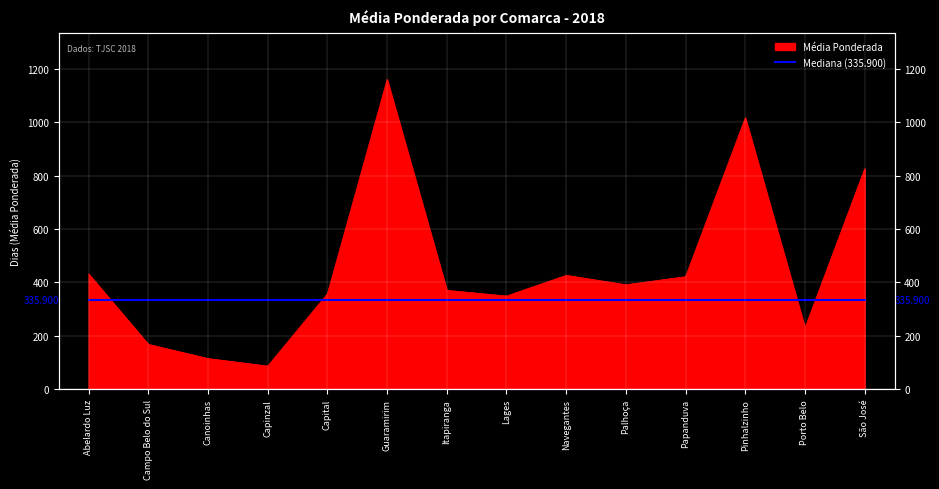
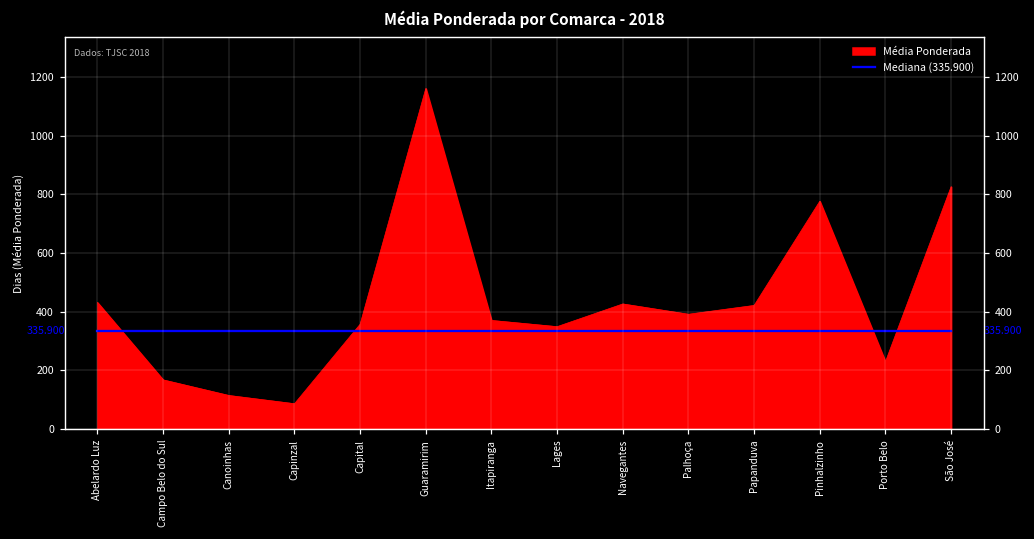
Média Ponderada, Pinhalzinho: 1020 -> 780
